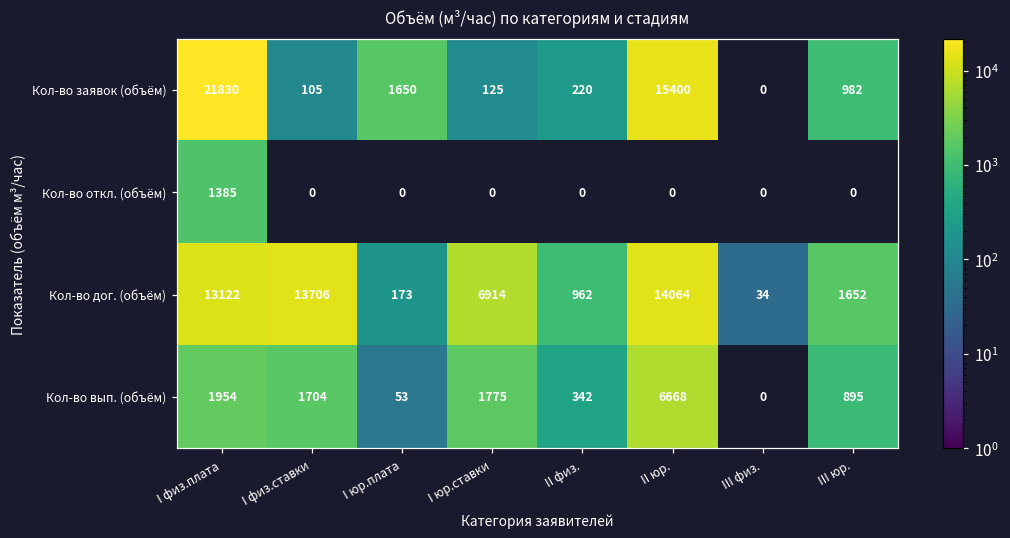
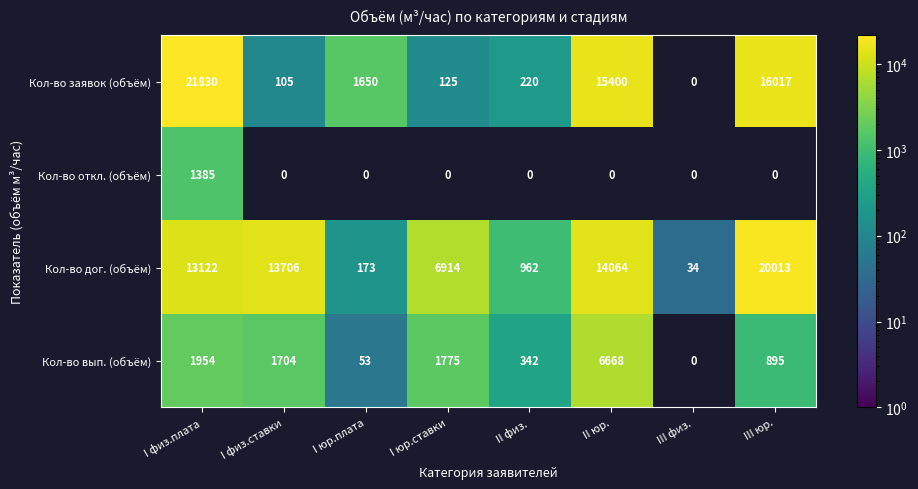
Кол-во заявок (объём), III юр.: 982 -> 16017
Кол-во дог. (объём), III юр.: 1652 -> 20013
